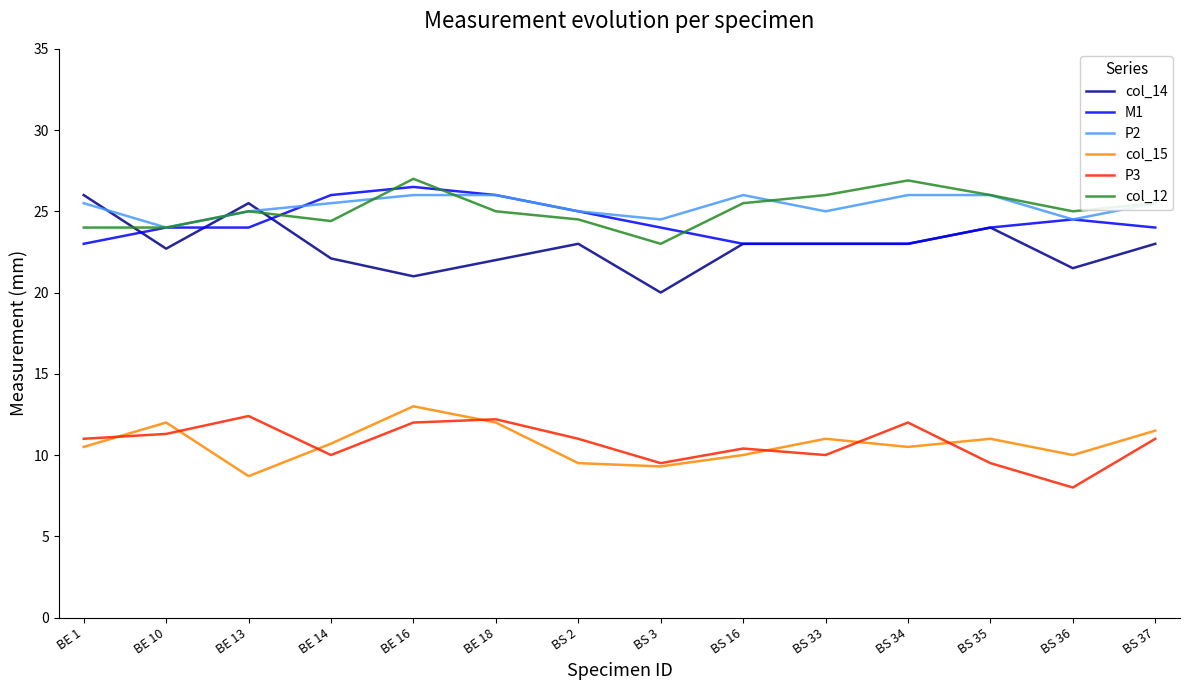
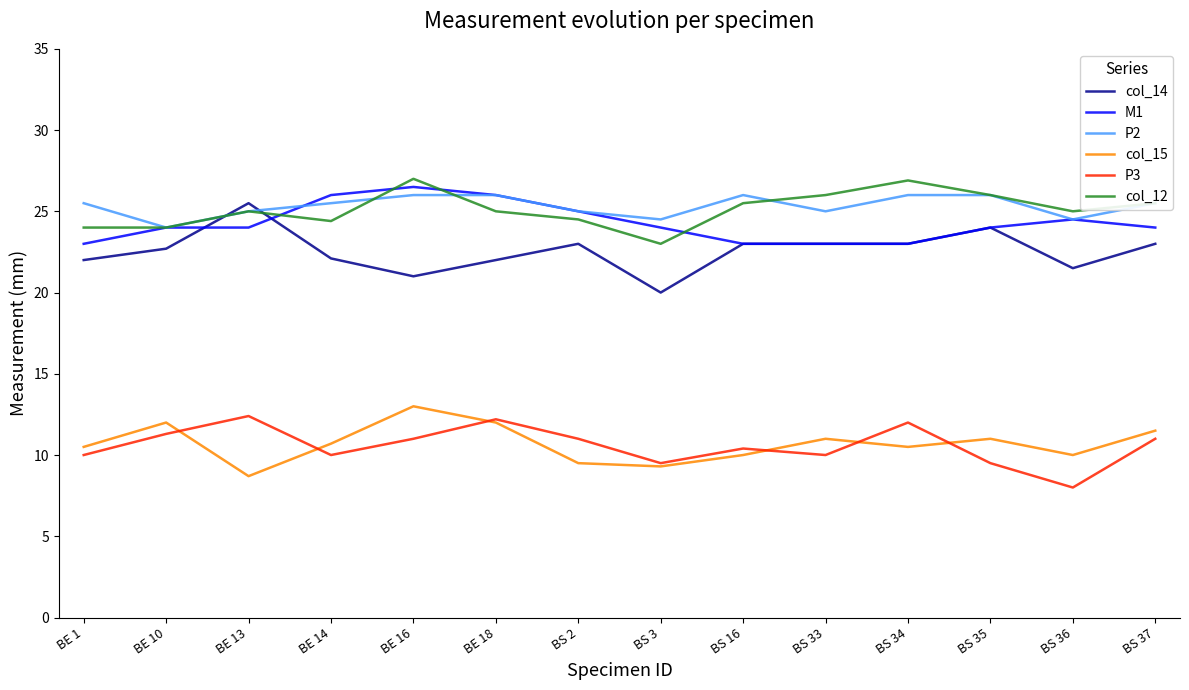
col_14, BE 1: 26 -> 22
P3, BE 1: 11 -> 10
P3, BE 16: 12 -> 11
